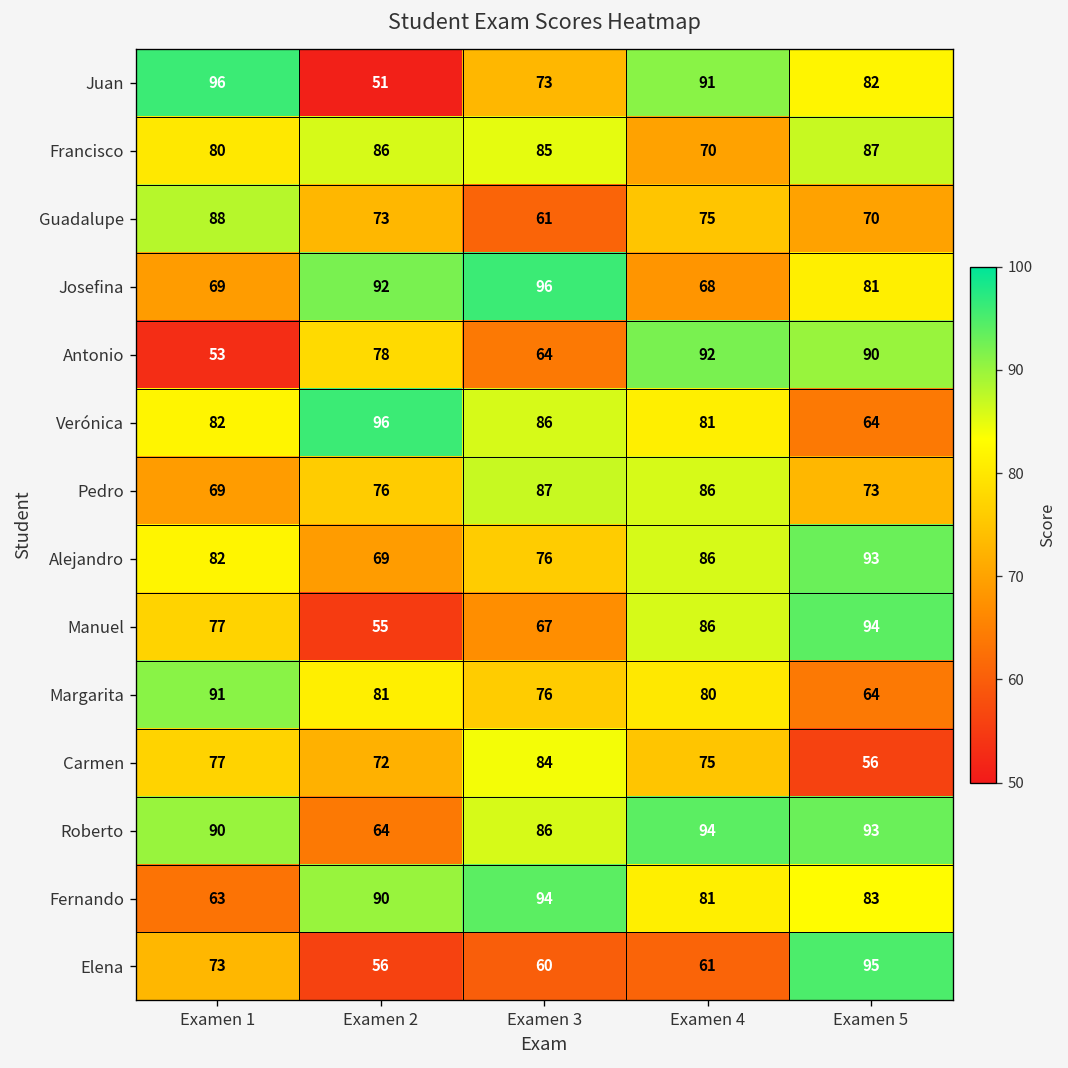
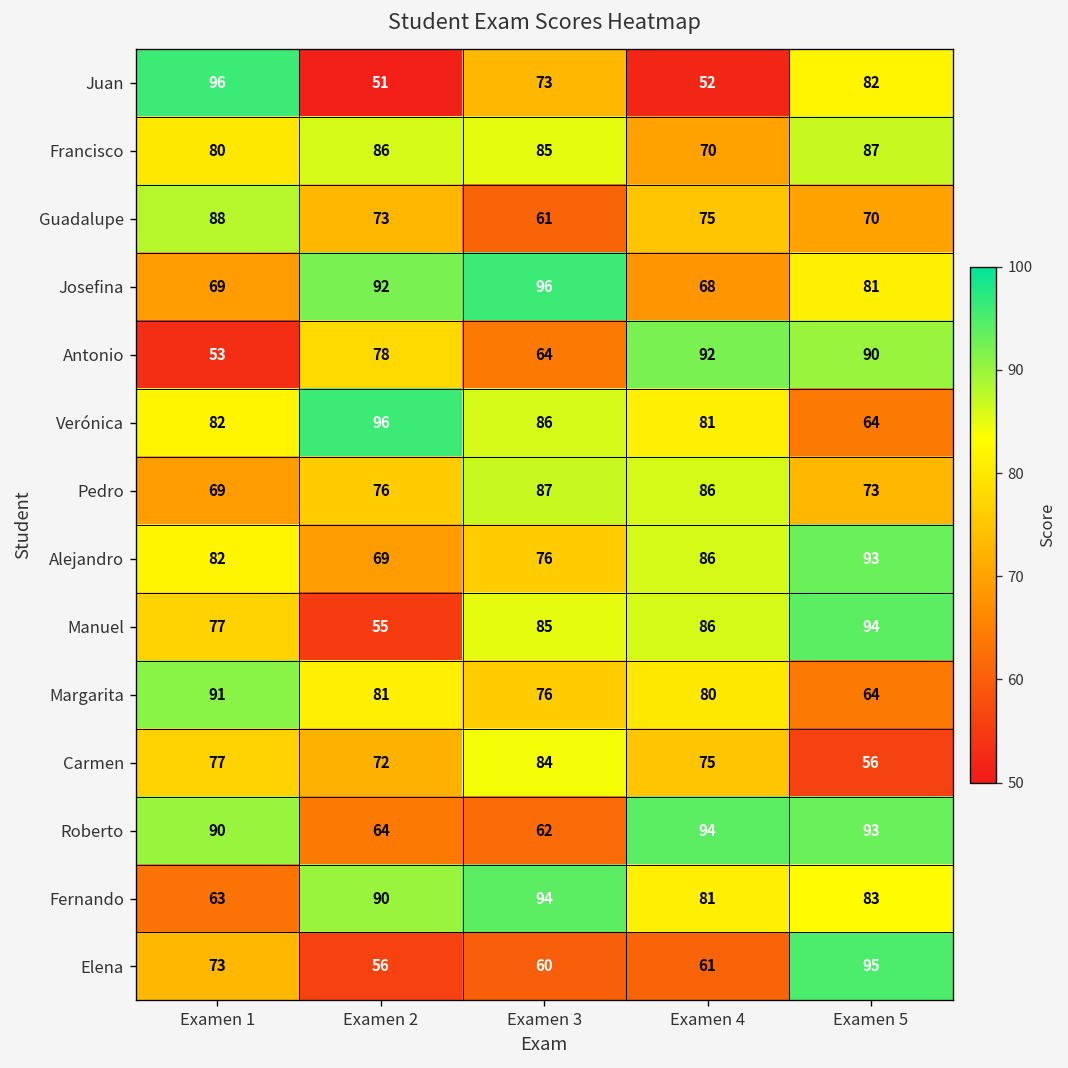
Juan, Examen 4: 91 -> 52
Manuel, Examen 3: 67 -> 85
Roberto, Examen 3: 86 -> 62
